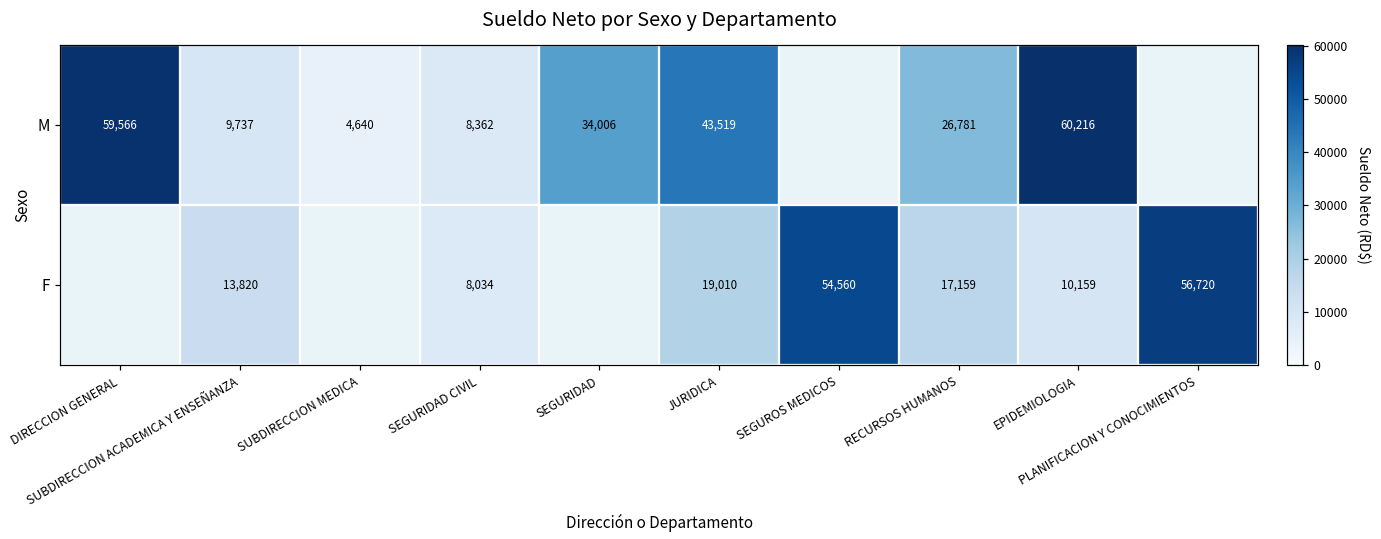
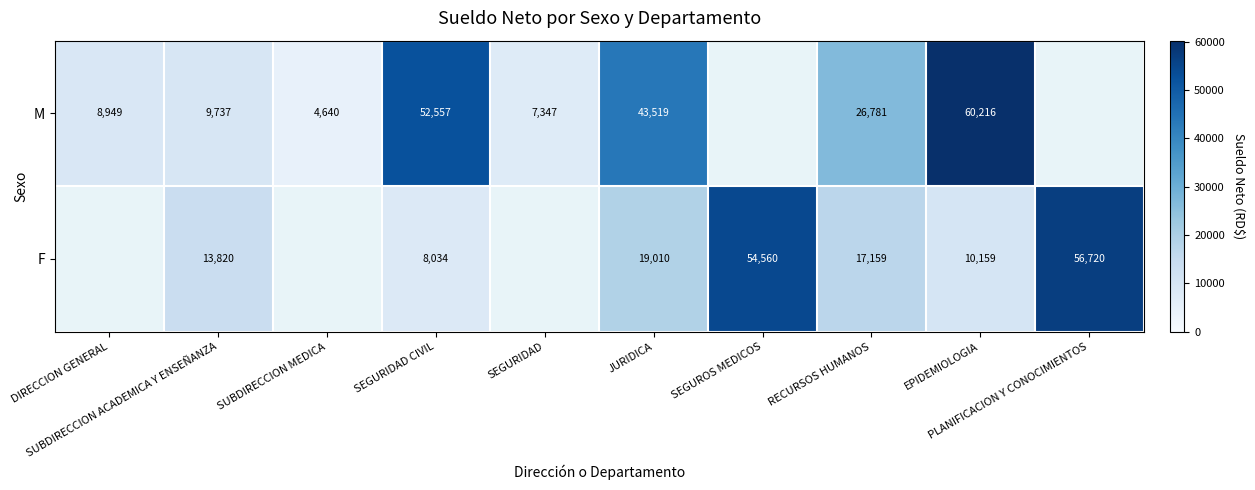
M, DIRECCION GENERAL: 59,566 -> 8,949
M, SEGURIDAD CIVIL: 8,362 -> 52,557
M, SEGURIDAD: 34,006 -> 7,347
